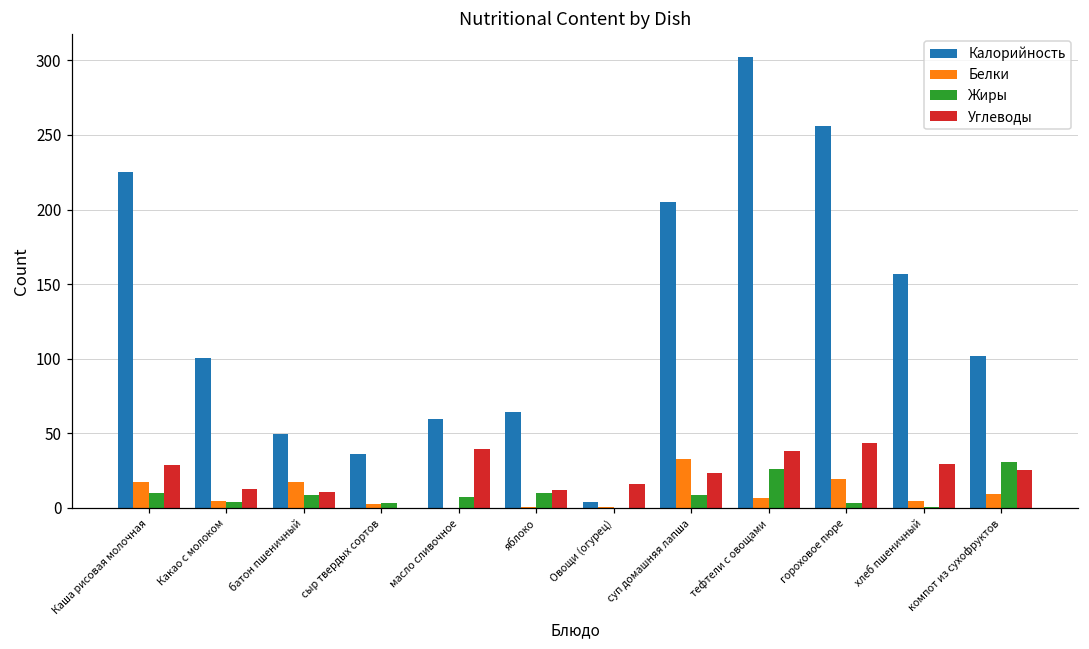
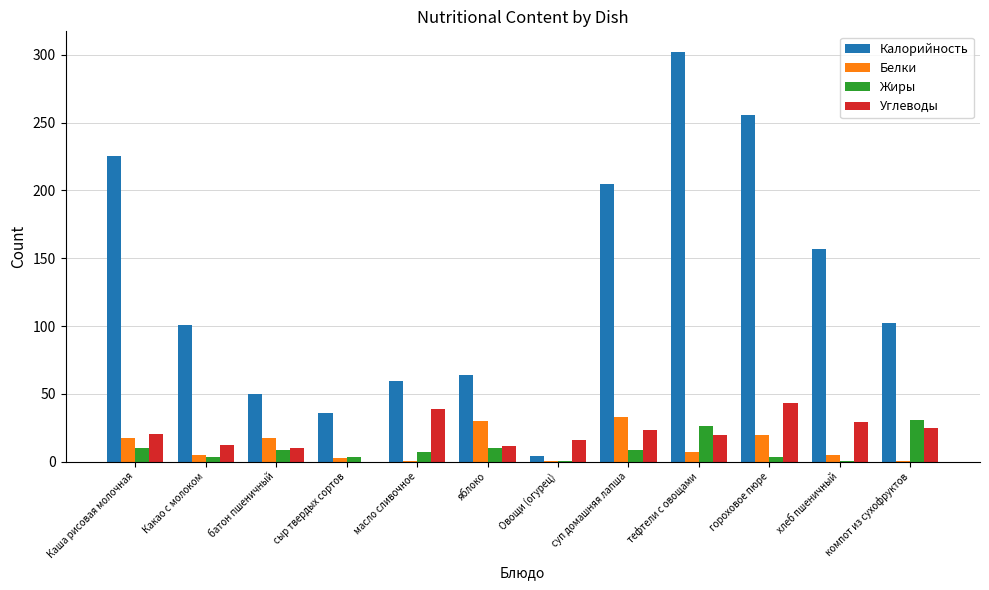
Углеводы, Каша рисовая молочная: 29 -> 20
Белки, яблоко: 1 -> 30
Углеводы, тефтели с овощами: 38 -> 20
Белки, компот из сухофруктов: 9 -> 0
